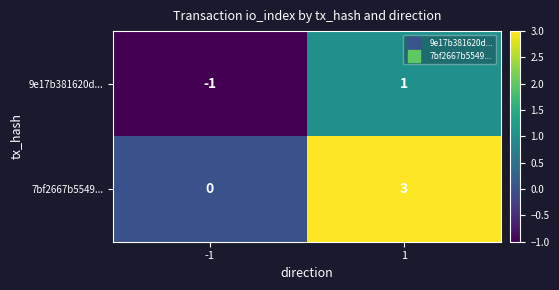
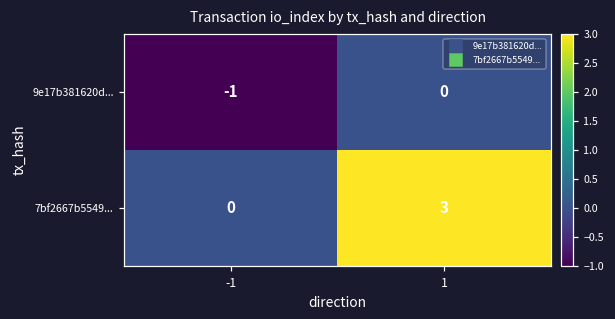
9e17b381620d..., 1: 1 -> 0
